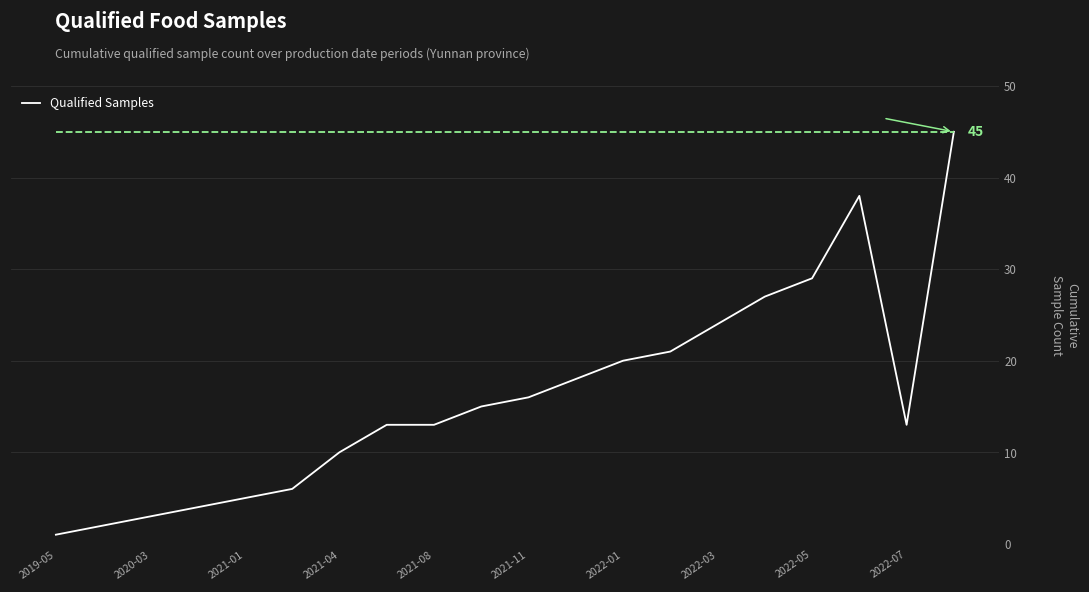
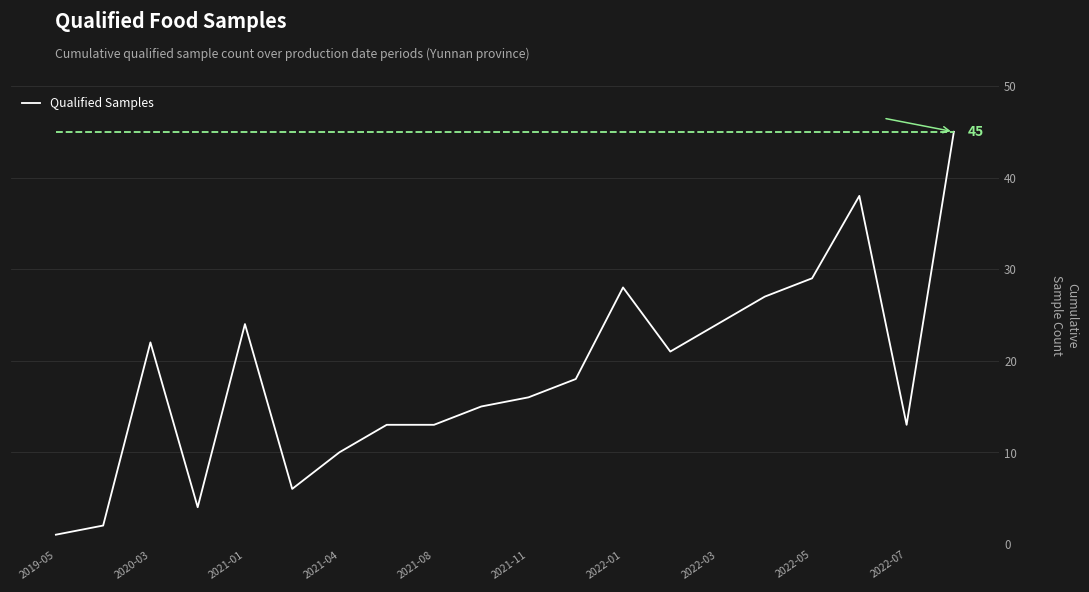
2020-03: 3 -> 22
2021-01: 5 -> 24
2022-01: 20 -> 28
